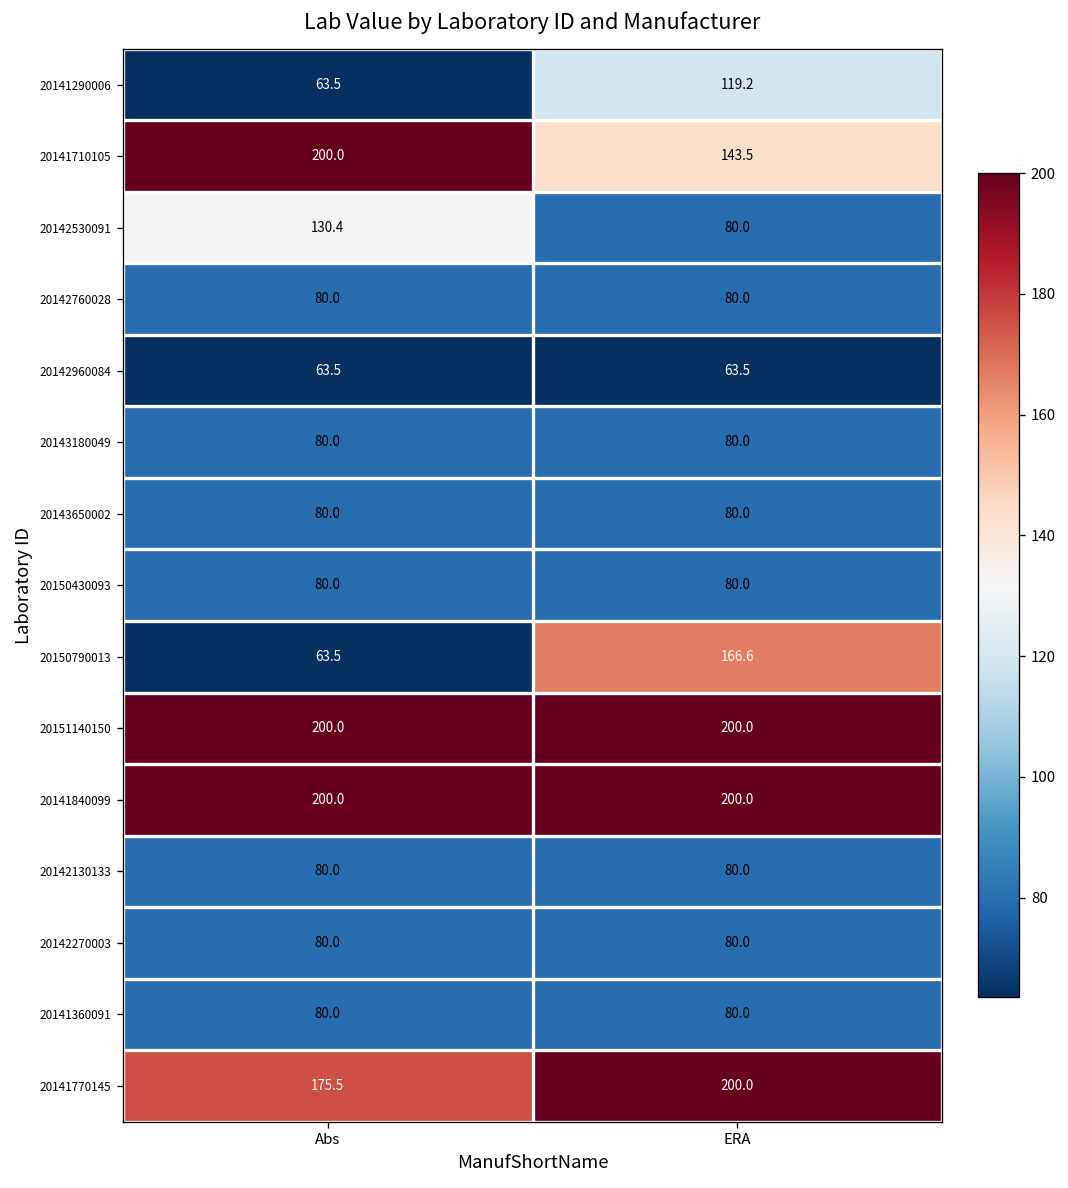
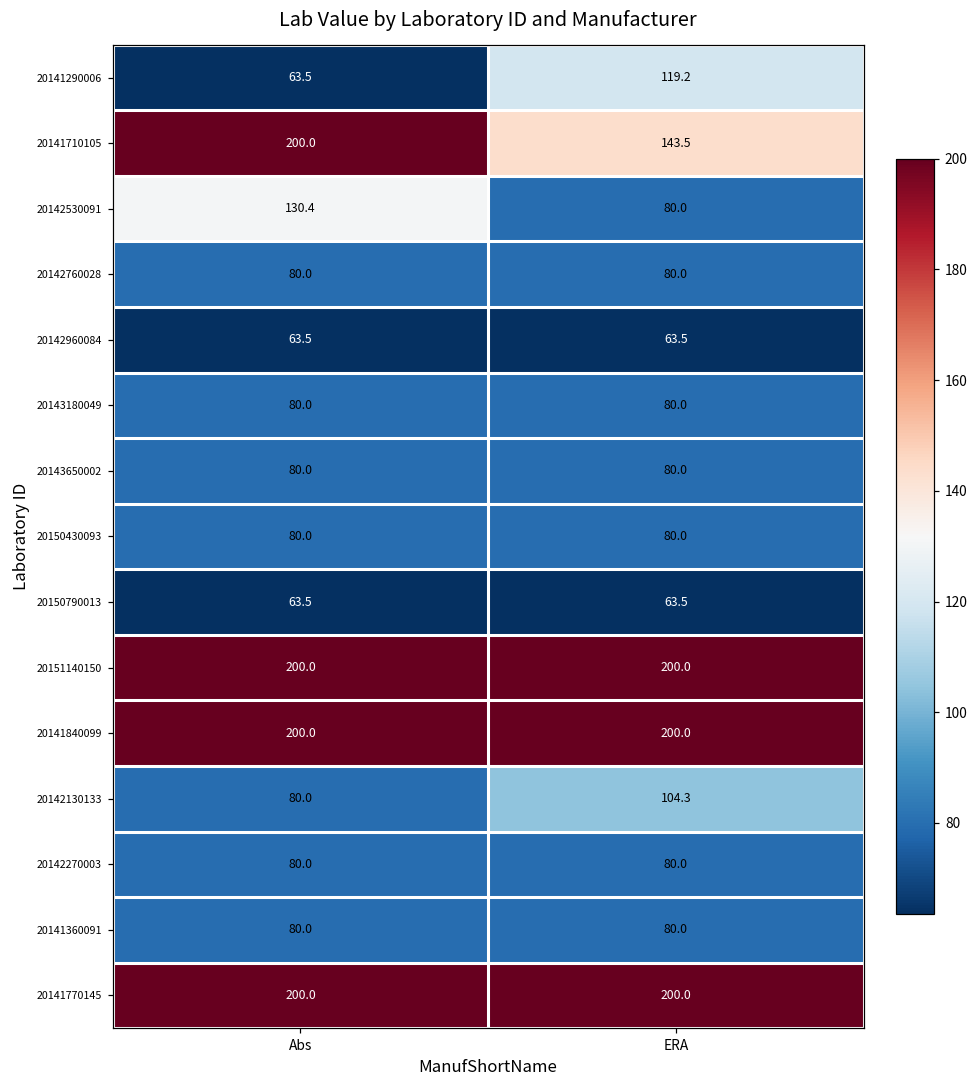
20150790013, ERA: 166.6 -> 63.5
20142130133, ERA: 80.0 -> 104.3
20141770145, Abs: 175.5 -> 200.0
